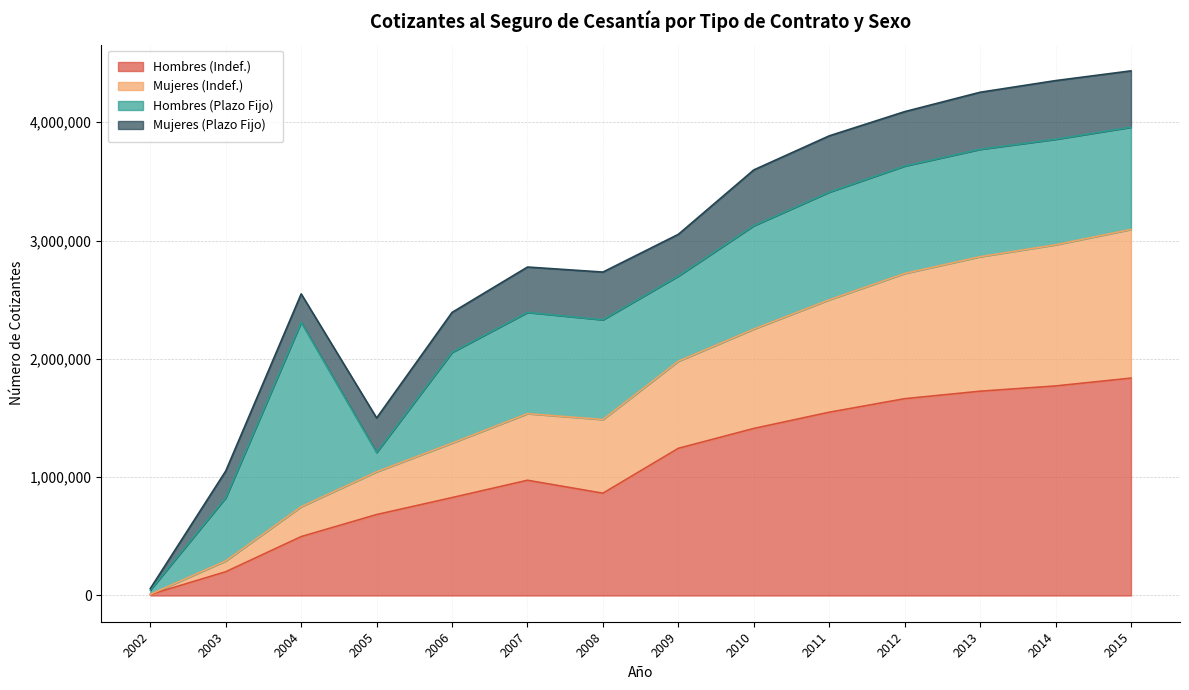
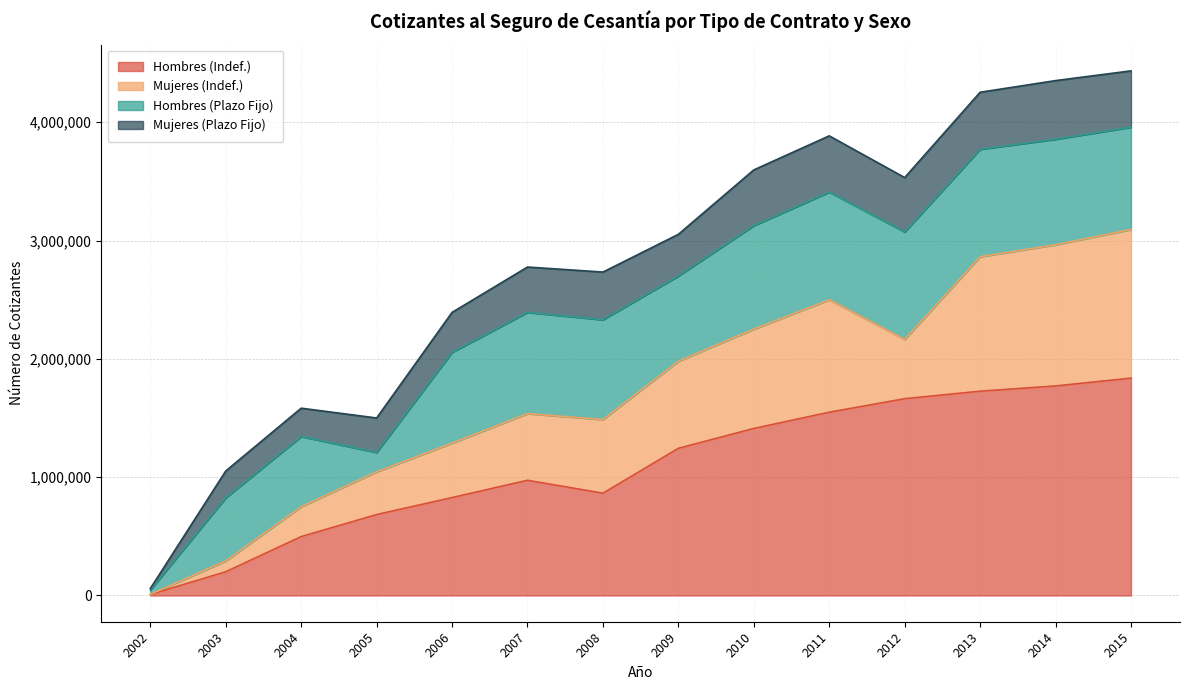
Hombres (Plazo Fijo), 2004: 1,560,000 -> 590,000
Mujeres (Indef.), 2012: 1,060,000 -> 500,000
